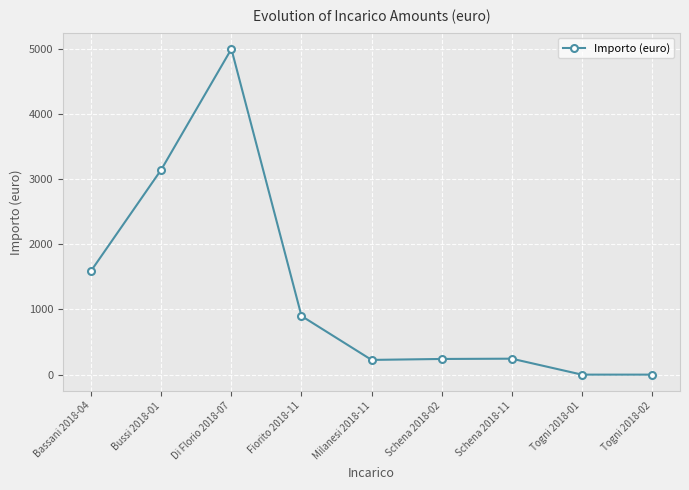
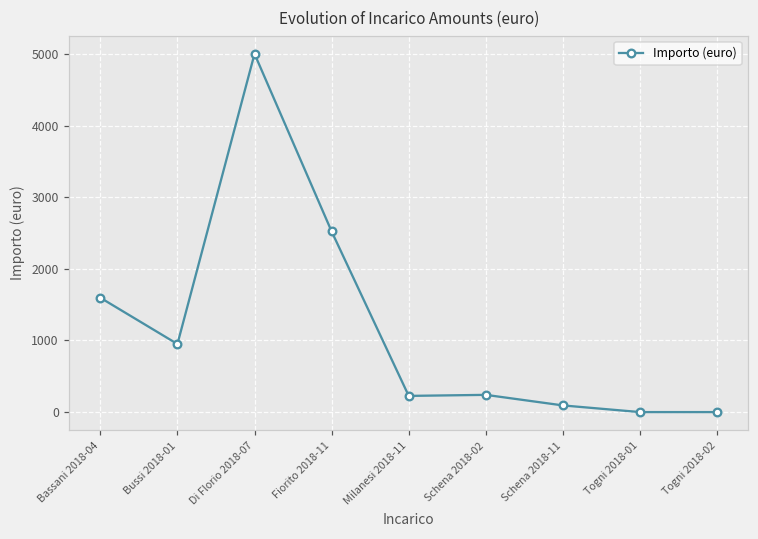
Bussi 2018-01: 3100 -> 1000
Fiorito 2018-11: 900 -> 2500
Schena 2018-11: 200 -> 100
